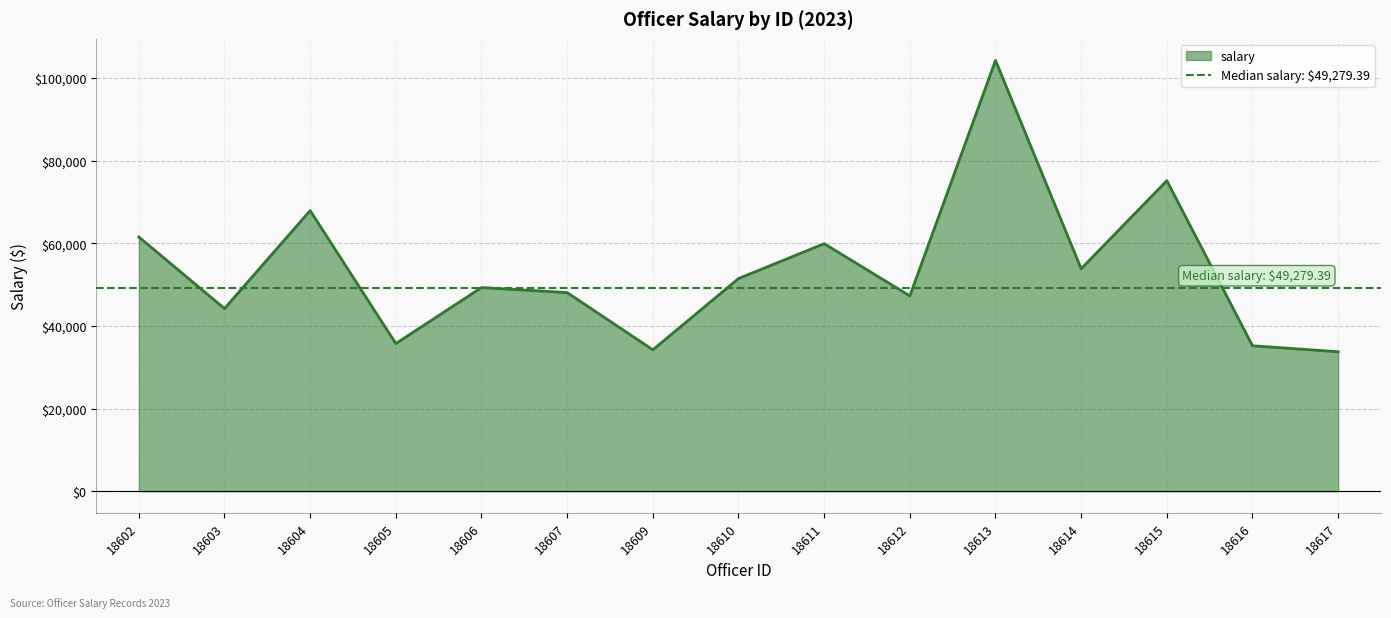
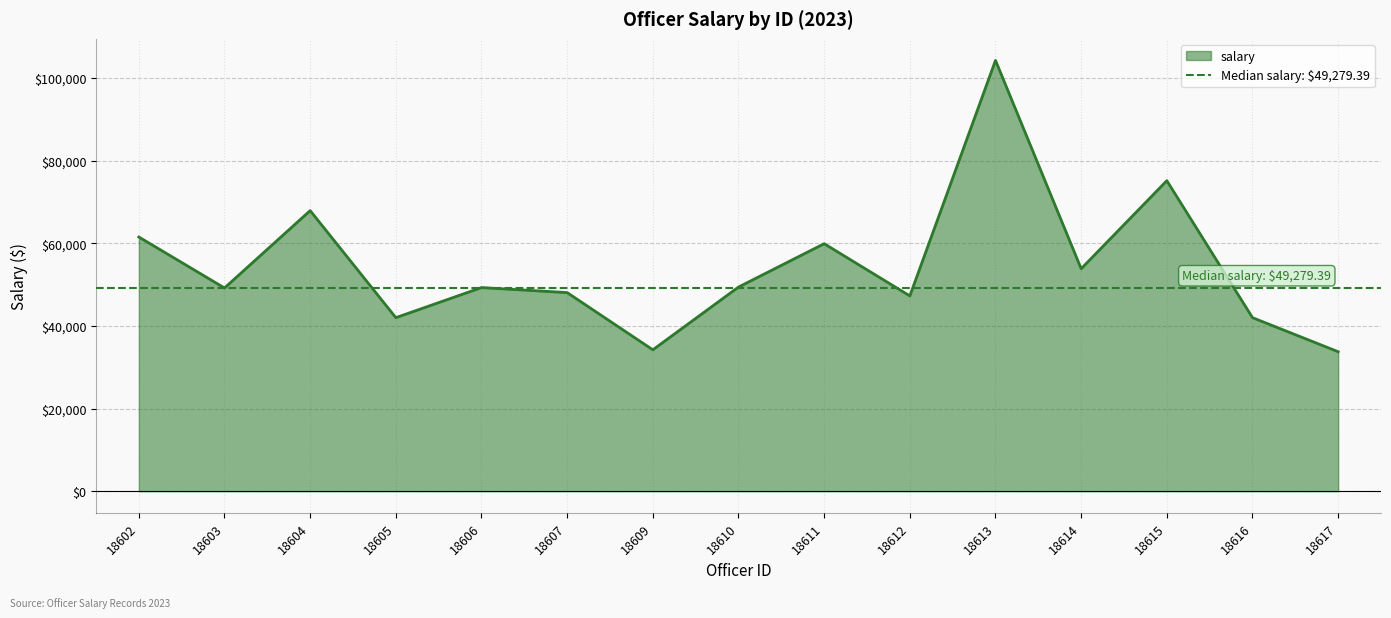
18603: $44,000 -> $49,000
18605: $36,000 -> $42,000
18610: $51,000 -> $49,000
18616: $35,000 -> $42,000
